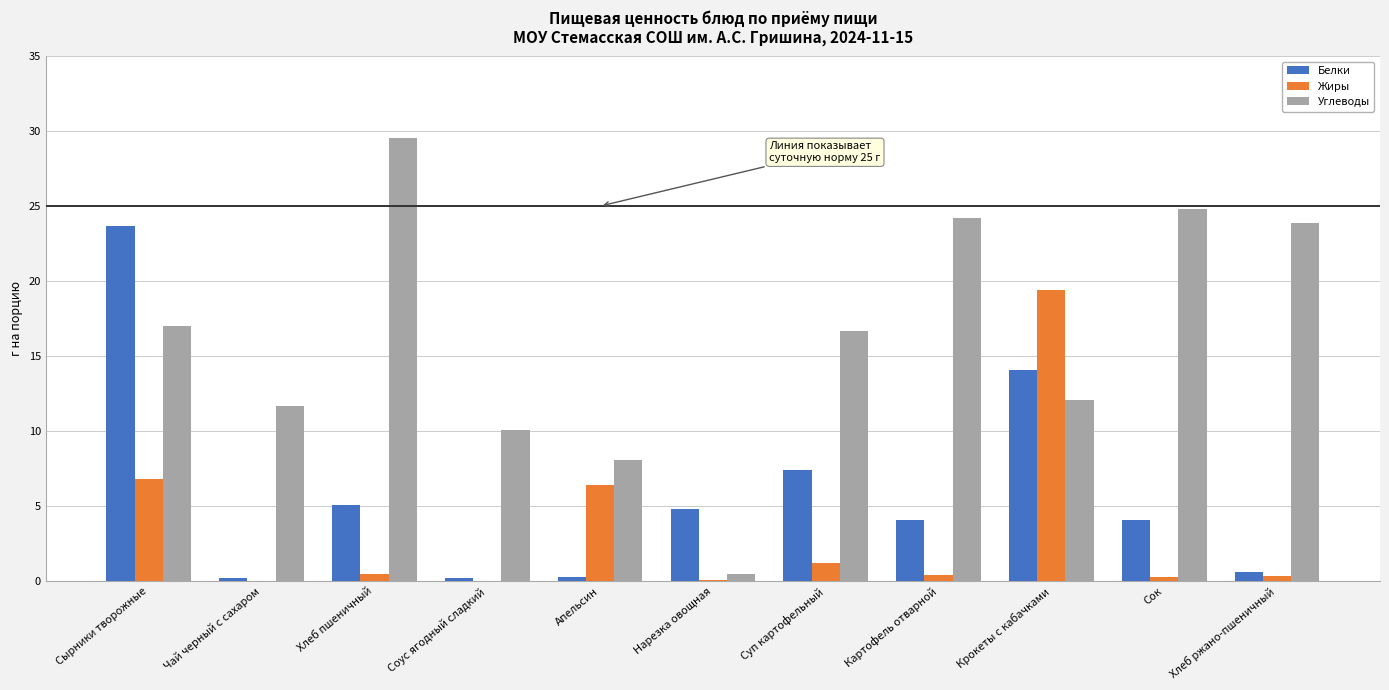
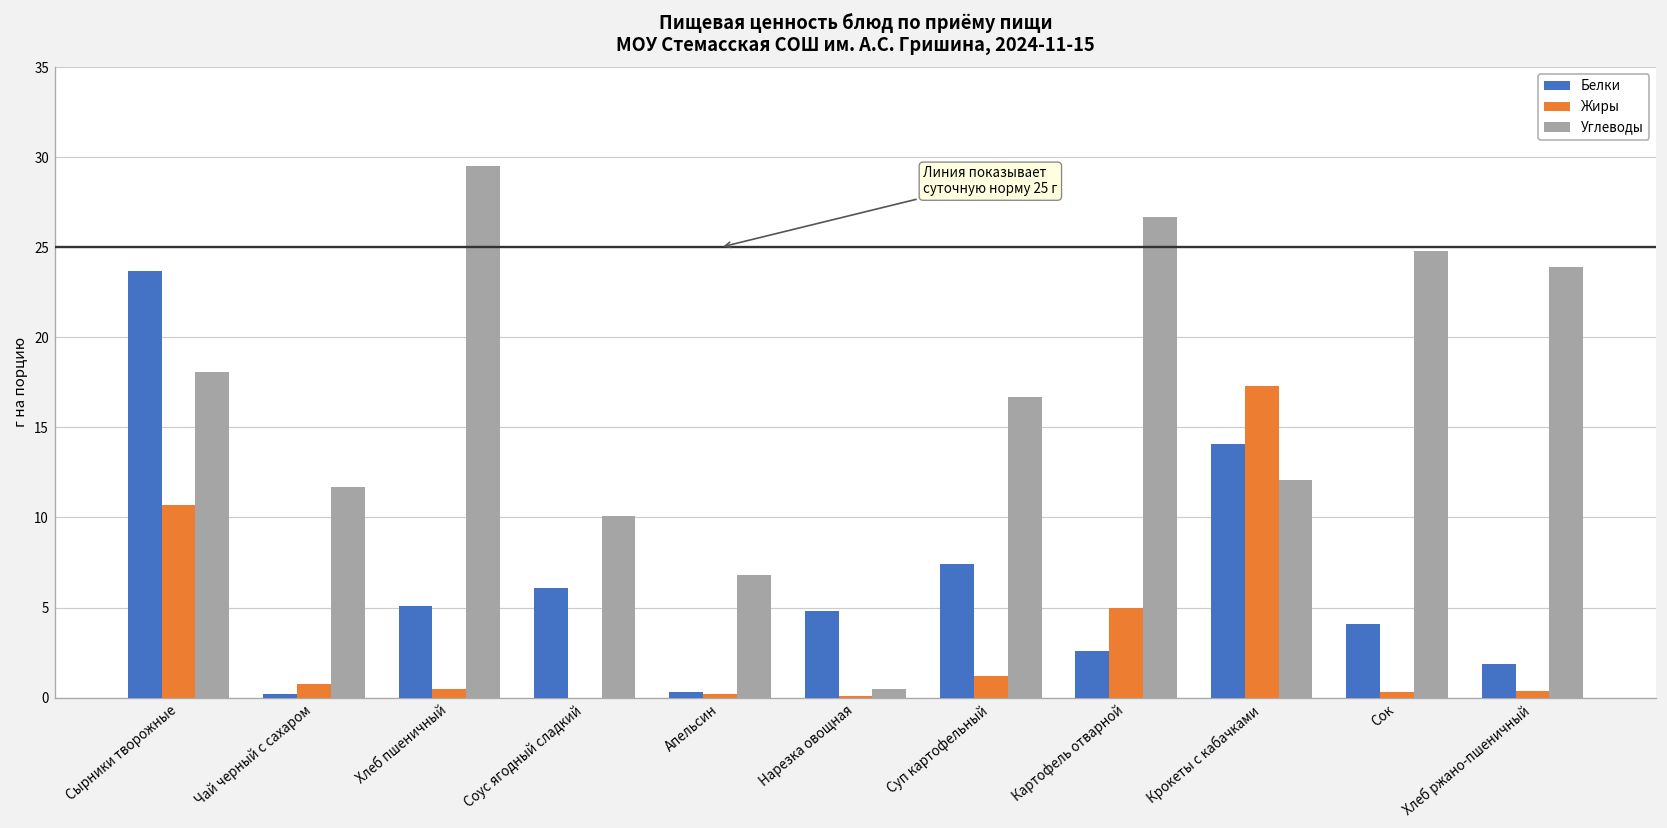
Жиры, Сырники творожные: 6.8 -> 10.7
Углеводы, Сырники творожные: 17.0 -> 18.1
Жиры, Чай черный с сахаром: 0.1 -> 0.8
Белки, Соус ягодный сладкий: 0.2 -> 6.1
Жиры, Апельсин: 6.4 -> 0.2
Углеводы, Апельсин: 8.1 -> 6.8
Белки, Картофель отварной: 4.1 -> 2.6
Жиры, Картофель отварной: 0.4 -> 5.0
Углеводы, Картофель отварной: 24.2 -> 26.7
Жиры, Крокеты с кабачками: 19.4 -> 17.3
Белки, Хлеб ржано-пшеничный: 0.6 -> 1.9
